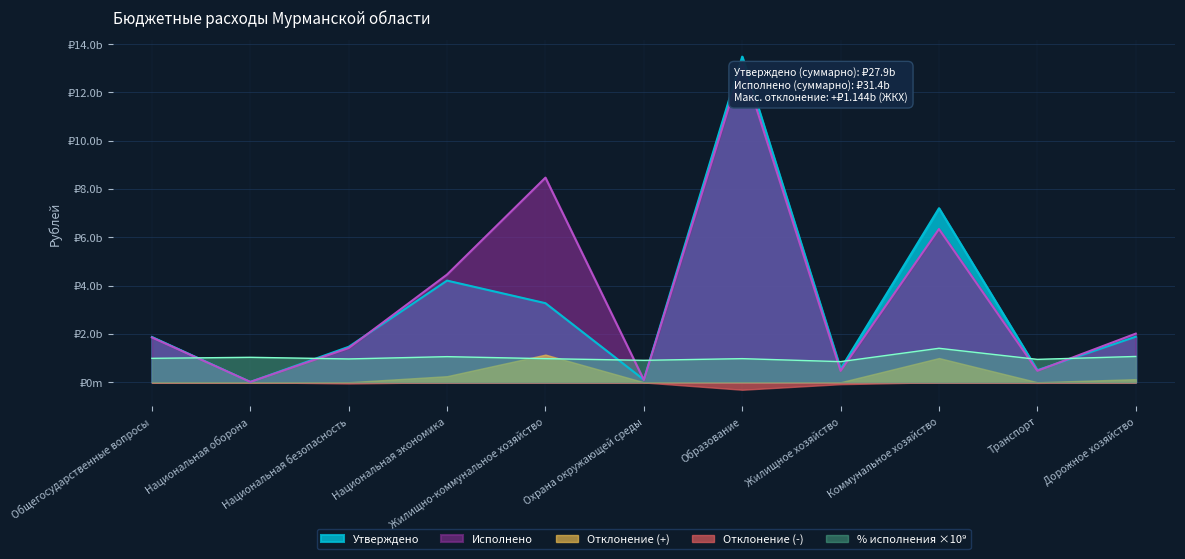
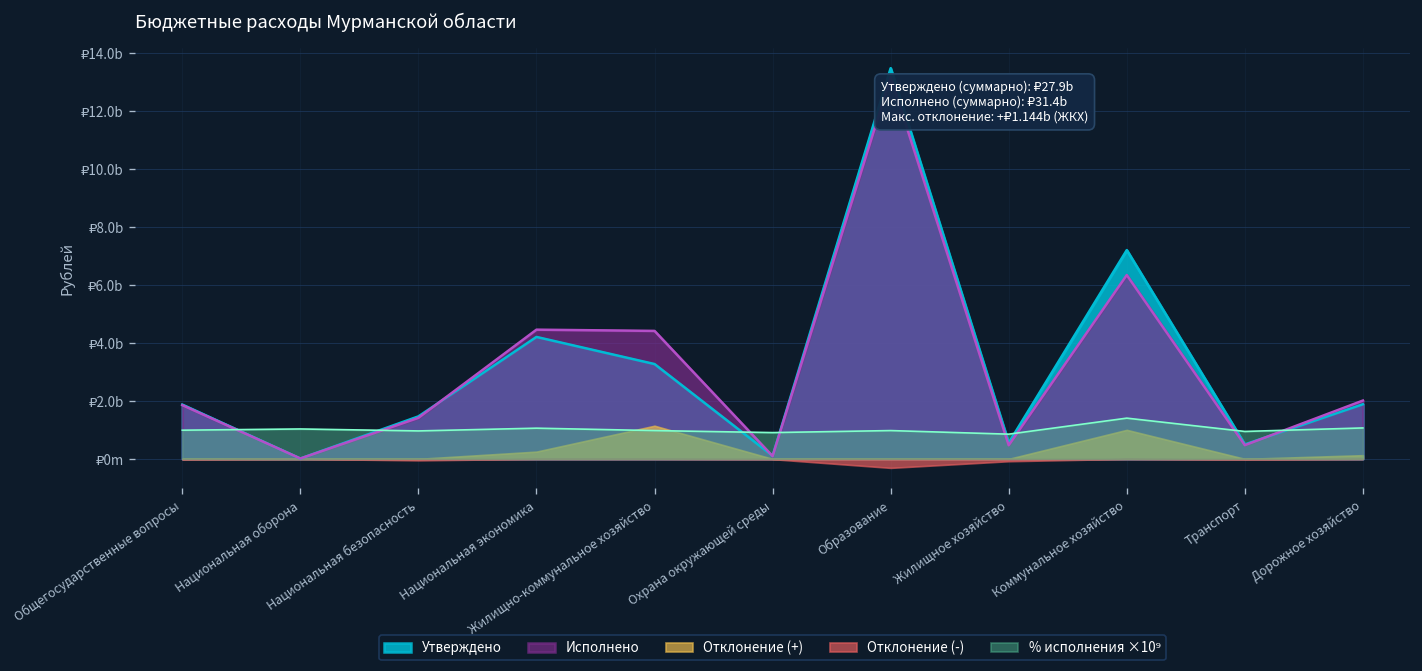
Исполнено, Жилищно-коммунальное хозяйство: ₽8.5b -> ₽4.4b
